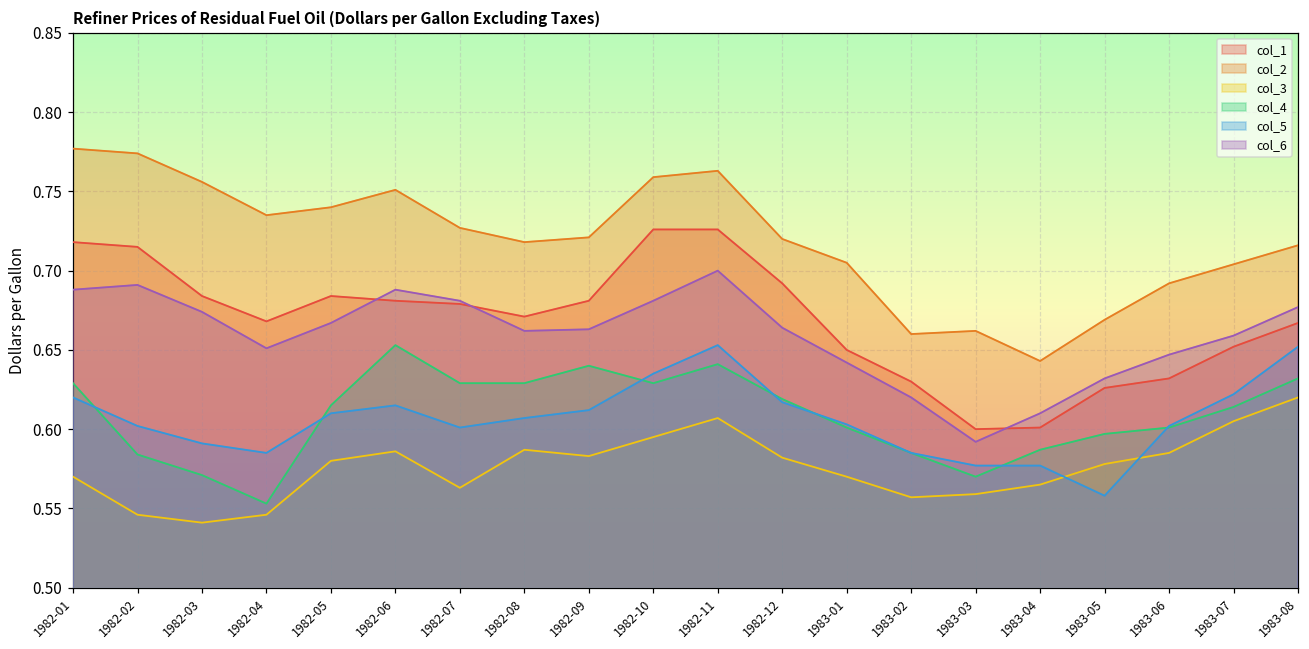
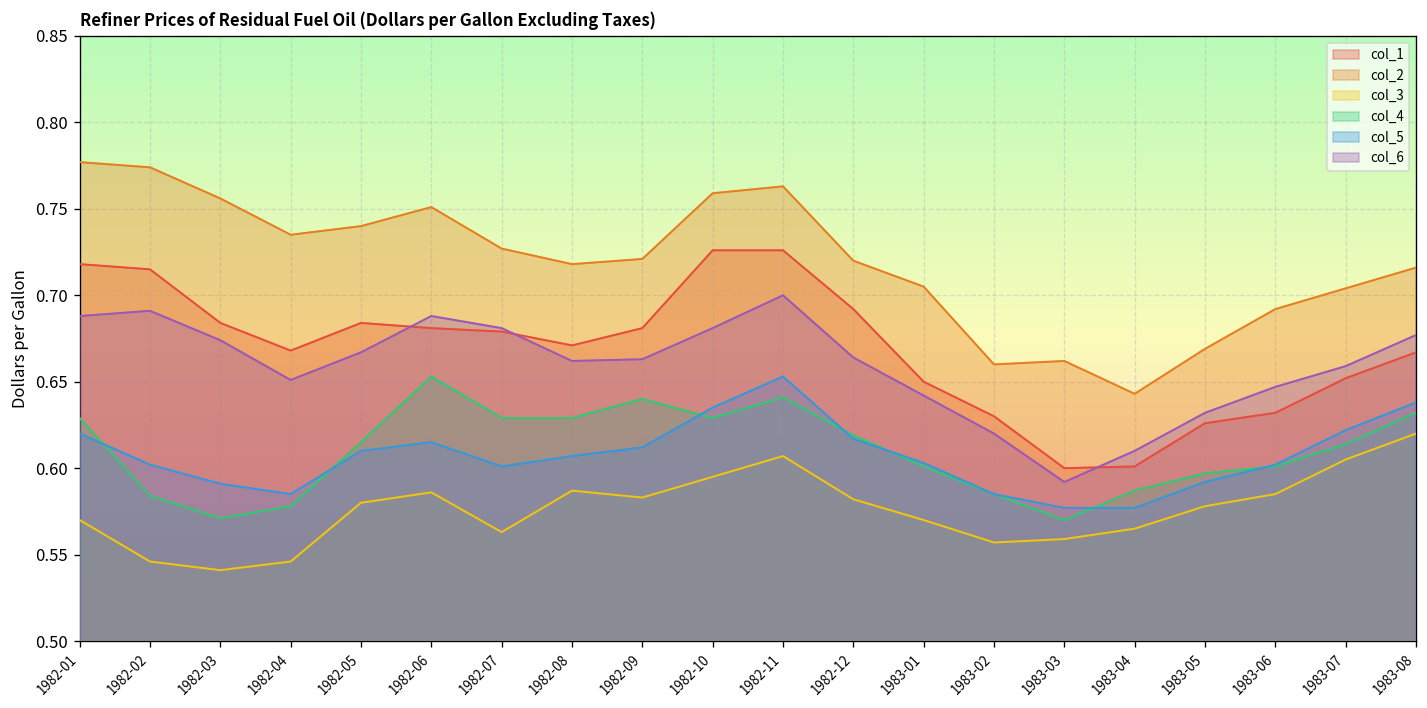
col_4, 1982-04: 0.553 -> 0.578
col_5, 1983-05: 0.558 -> 0.592
col_5, 1983-08: 0.652 -> 0.638
